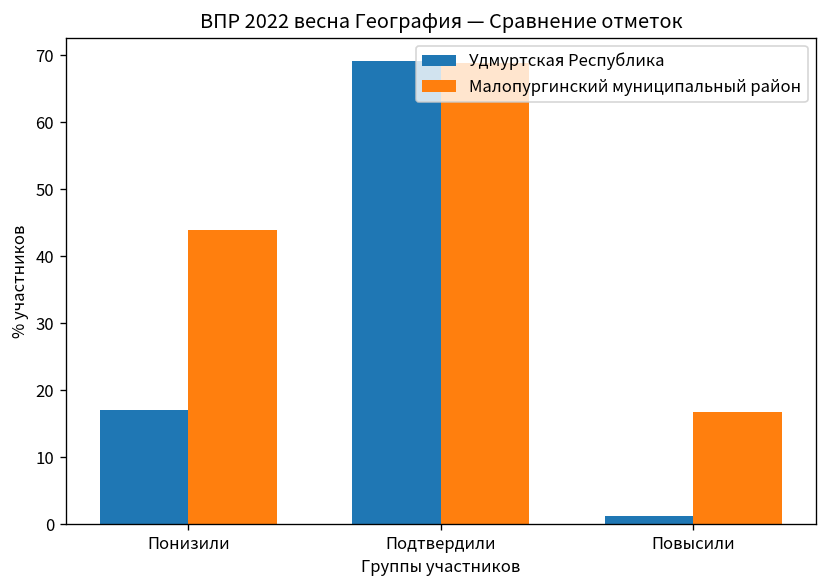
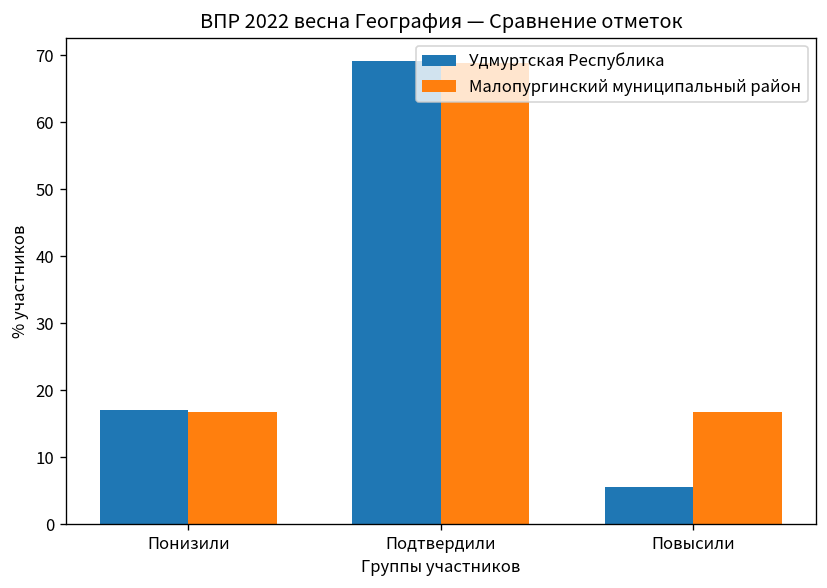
Малопургинский муниципальный район, Понизили: 44 -> 17
Удмуртская Республика, Повысили: 1 -> 6
